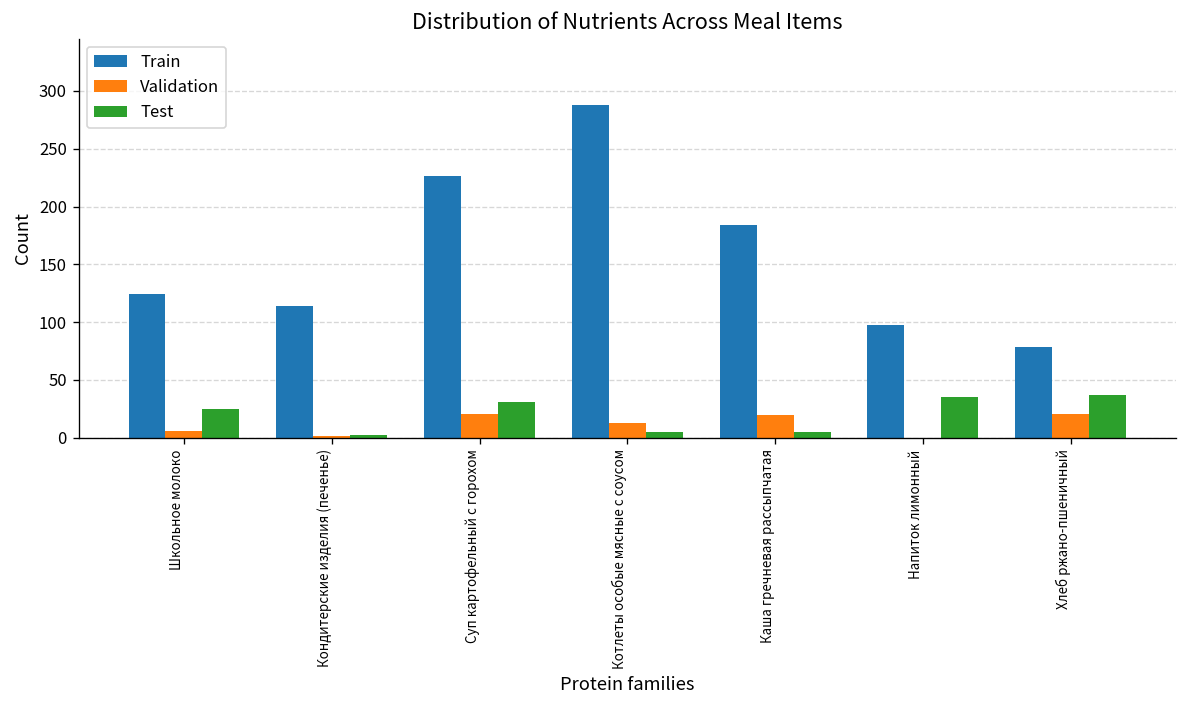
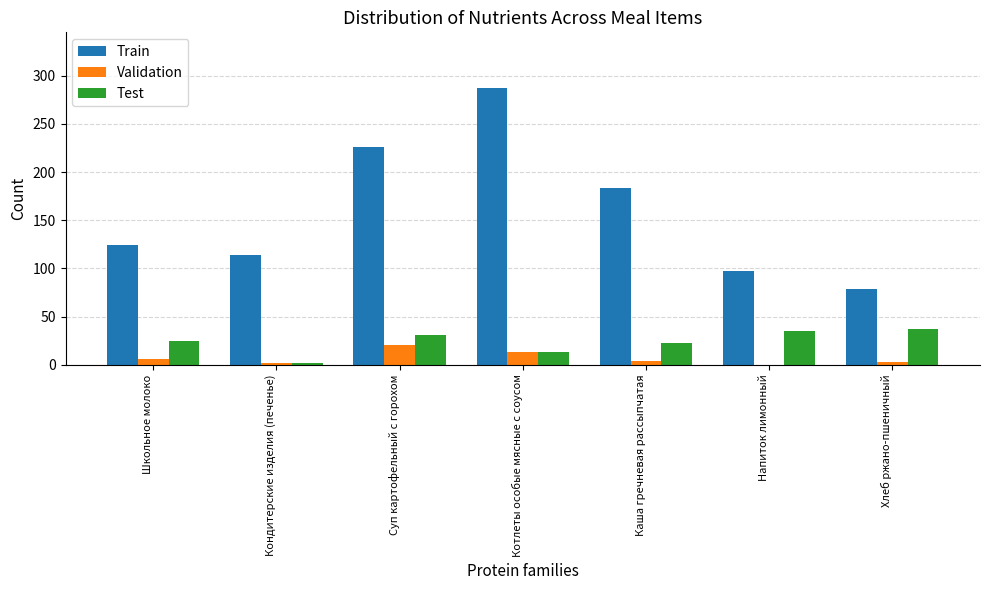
Test, Котлеты особые мясные с соусом: 0 -> 10
Validation, Каша гречневая рассыпчатая: 20 -> 0
Test, Каша гречневая рассыпчатая: 0 -> 20
Validation, Хлеб ржано-пшеничный: 20 -> 0
